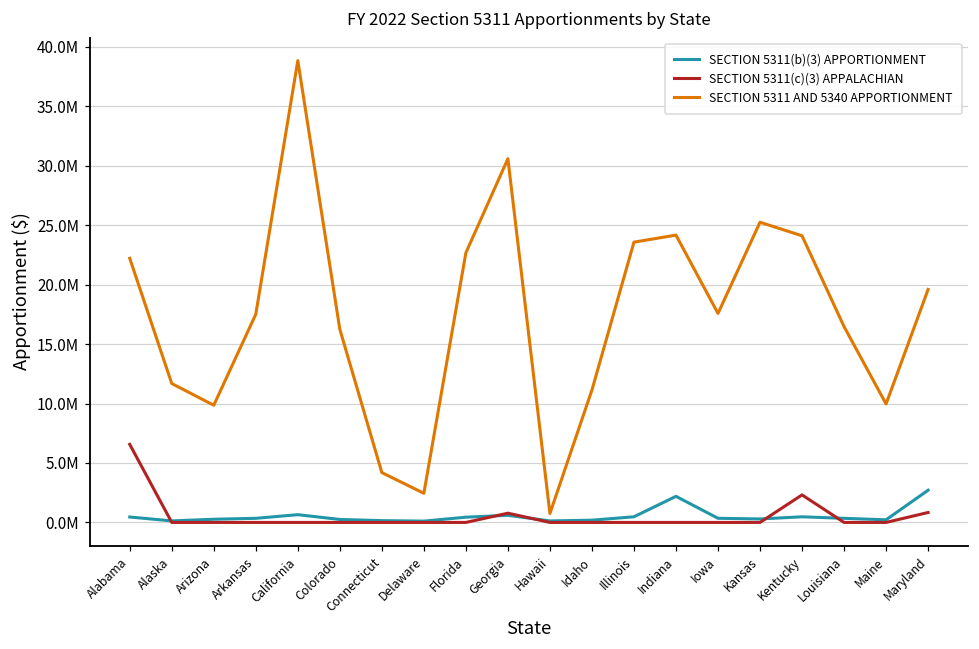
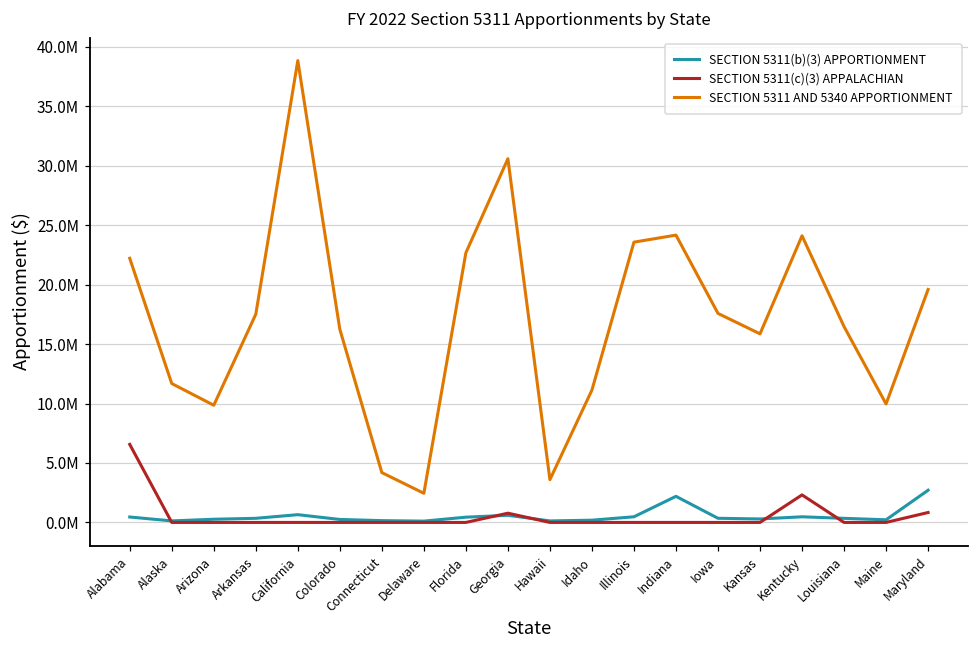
SECTION 5311 AND 5340 APPORTIONMENT, Hawaii: 700000 -> 3600000
SECTION 5311 AND 5340 APPORTIONMENT, Kansas: 25300000 -> 15900000
